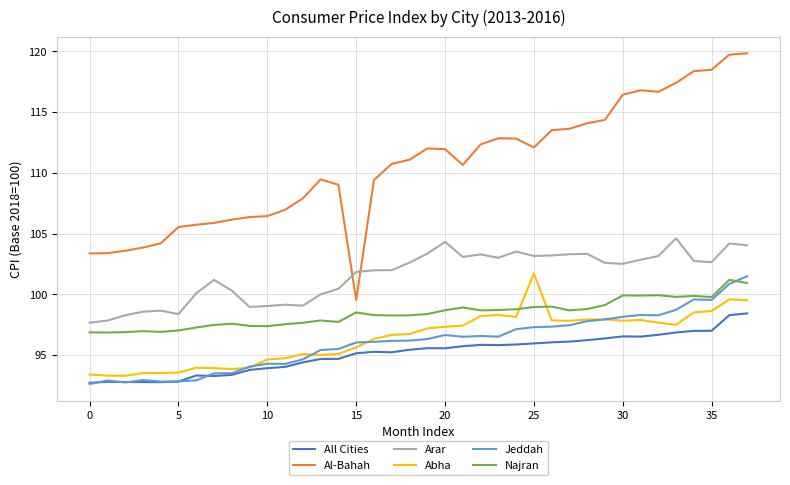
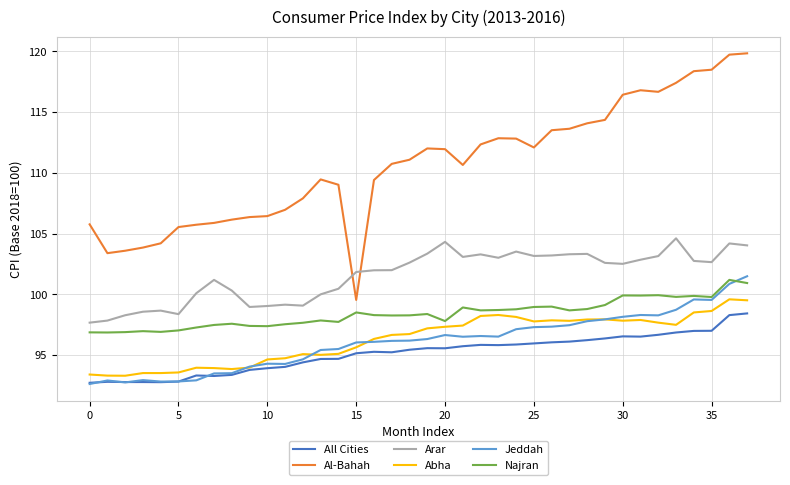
Al-Bahah, 0: 103.4 -> 105.8
Najran, 20: 98.7 -> 97.8
Abha, 25: 101.7 -> 97.8
